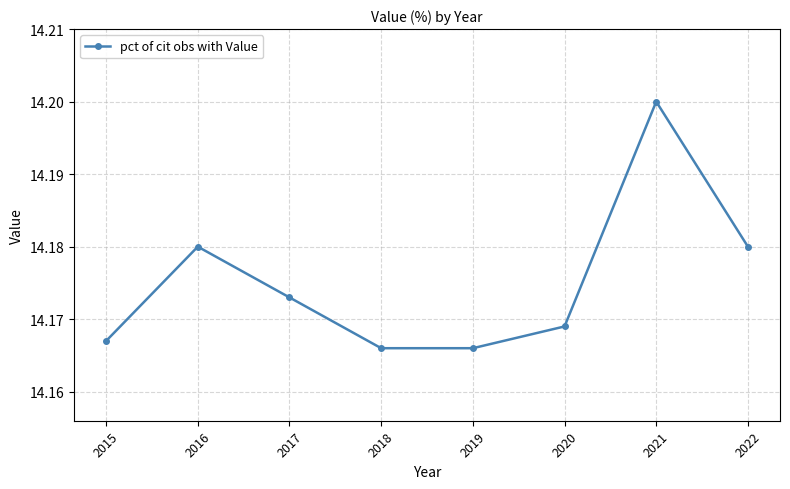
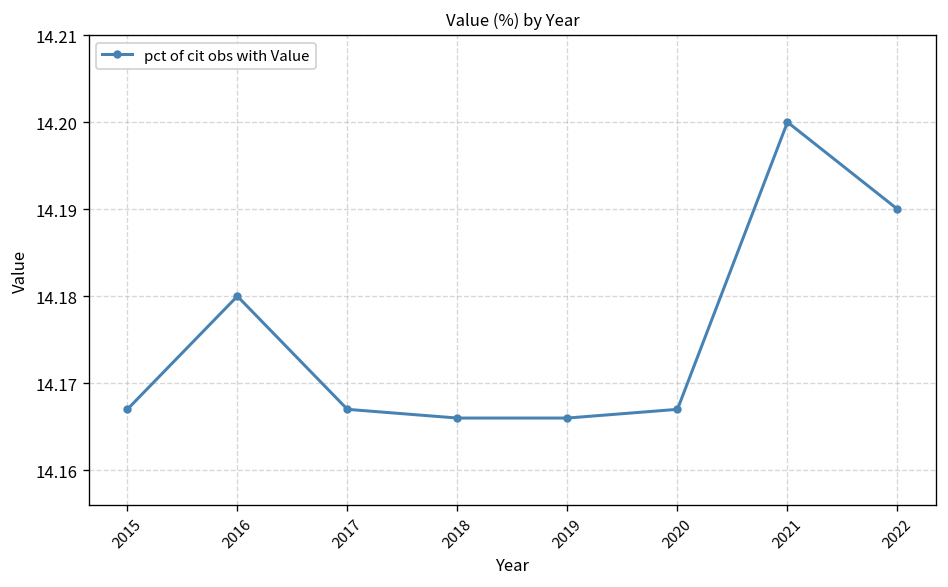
2017: 14.173 -> 14.167
2020: 14.169 -> 14.167
2022: 14.18 -> 14.19
